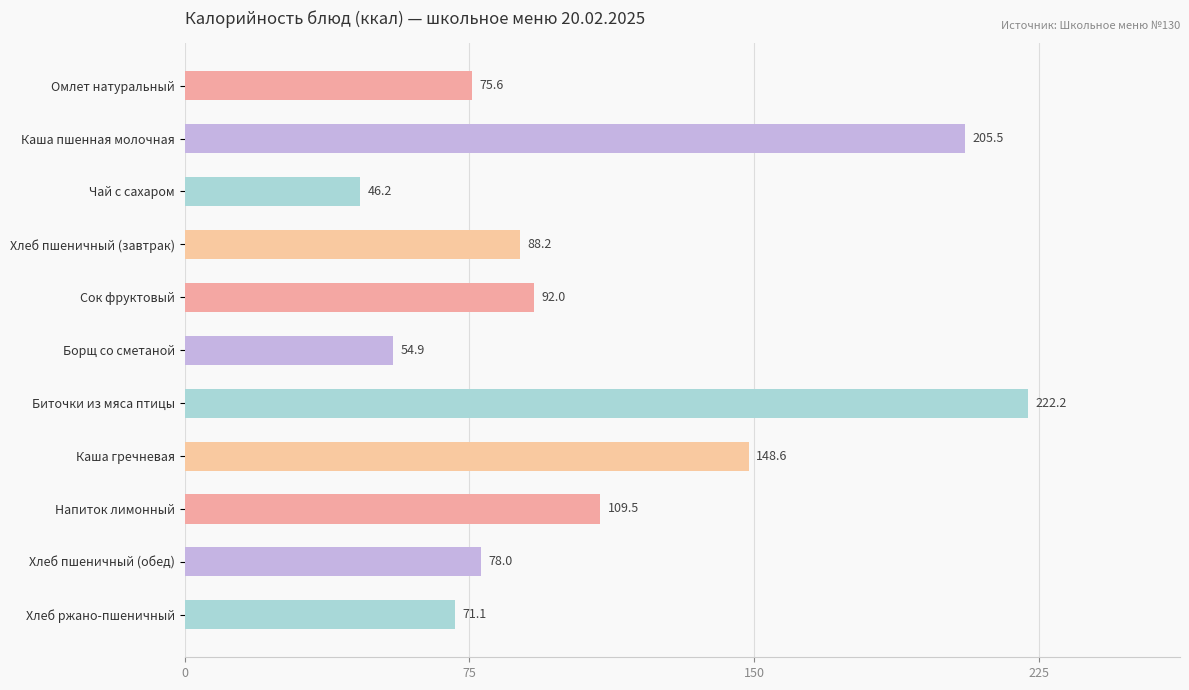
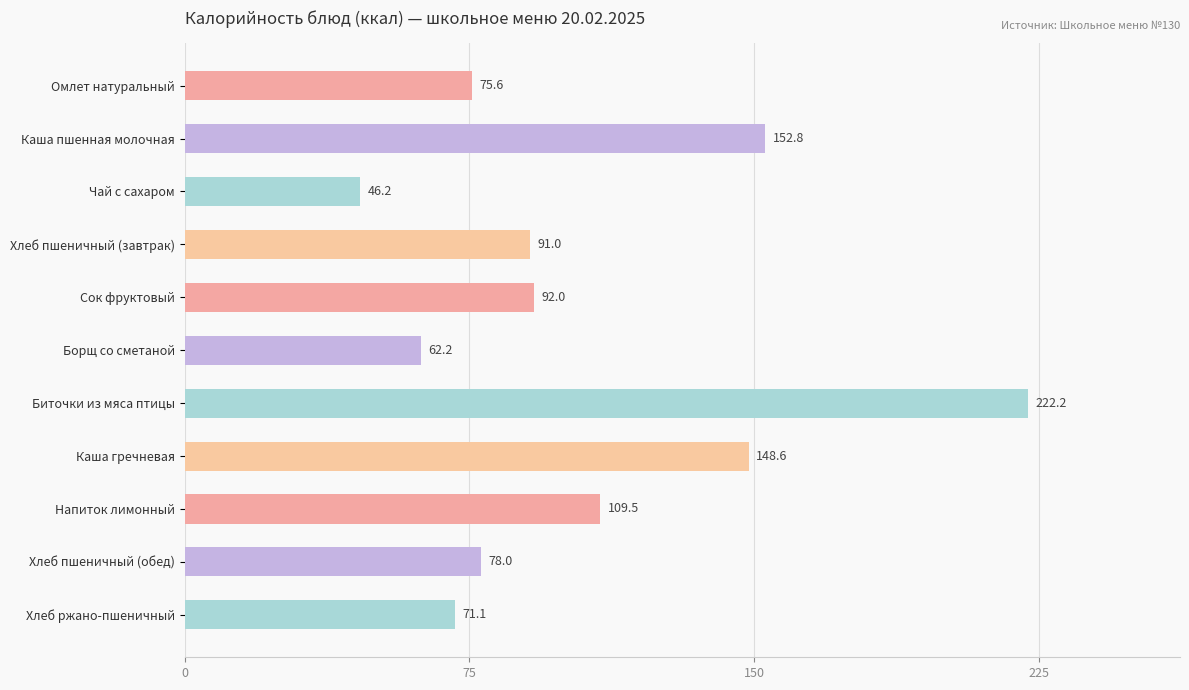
Каша пшенная молочная: 205.5 -> 152.8
Хлеб пшеничный (завтрак): 88.2 -> 91.0
Борщ со сметаной: 54.9 -> 62.2
